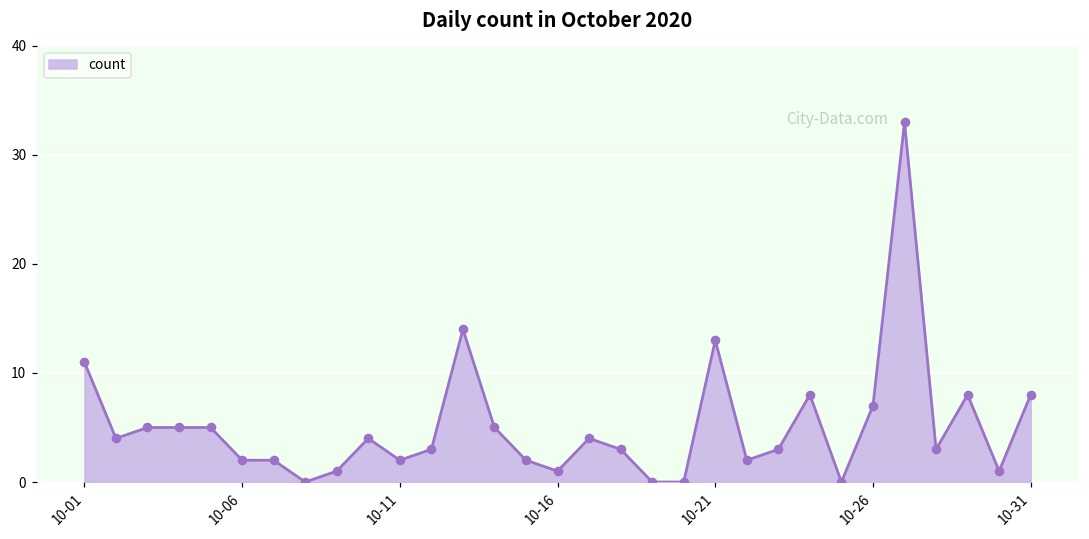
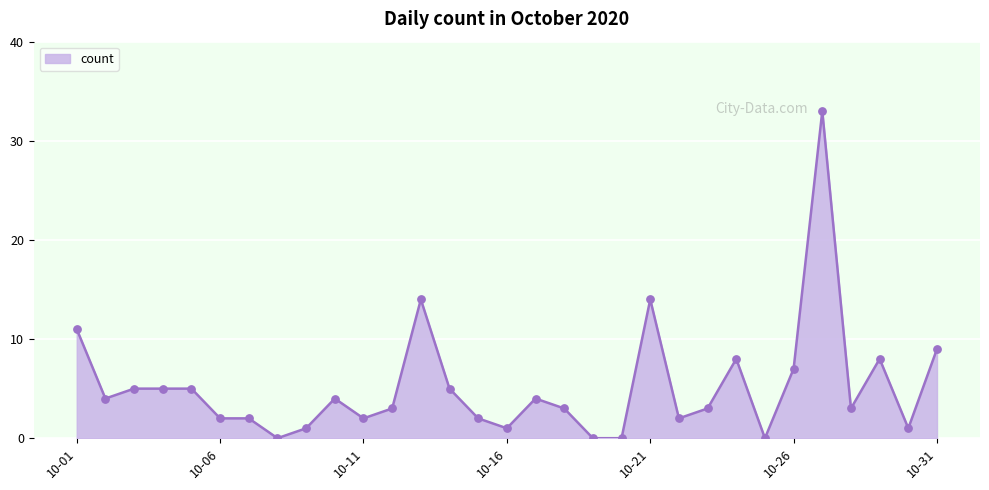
10-21: 13 -> 14
10-31: 8 -> 9
